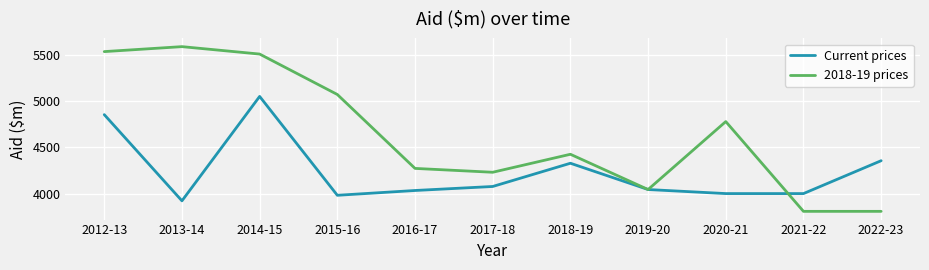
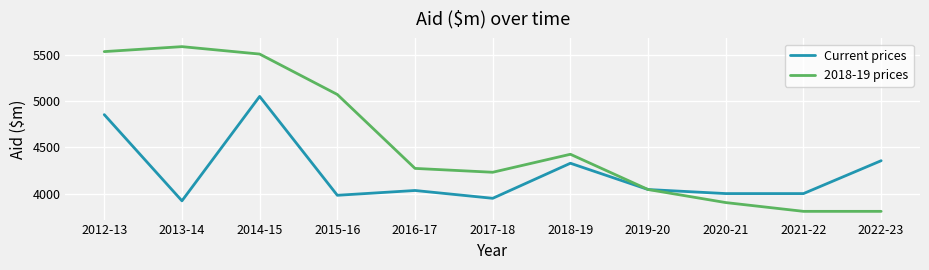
Current prices, 2017-18: 4100 -> 3900
2018-19 prices, 2020-21: 4800 -> 3900
